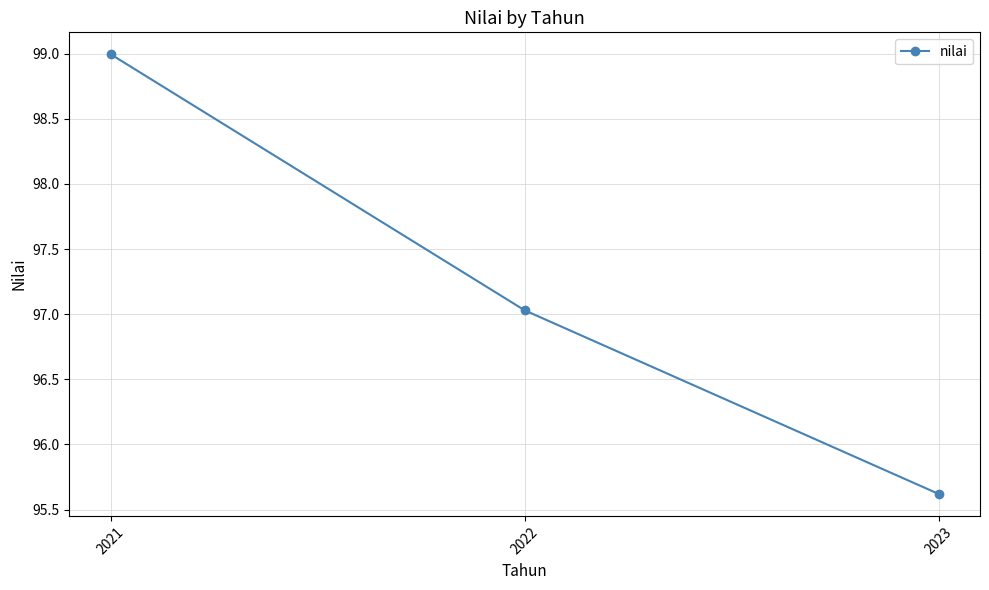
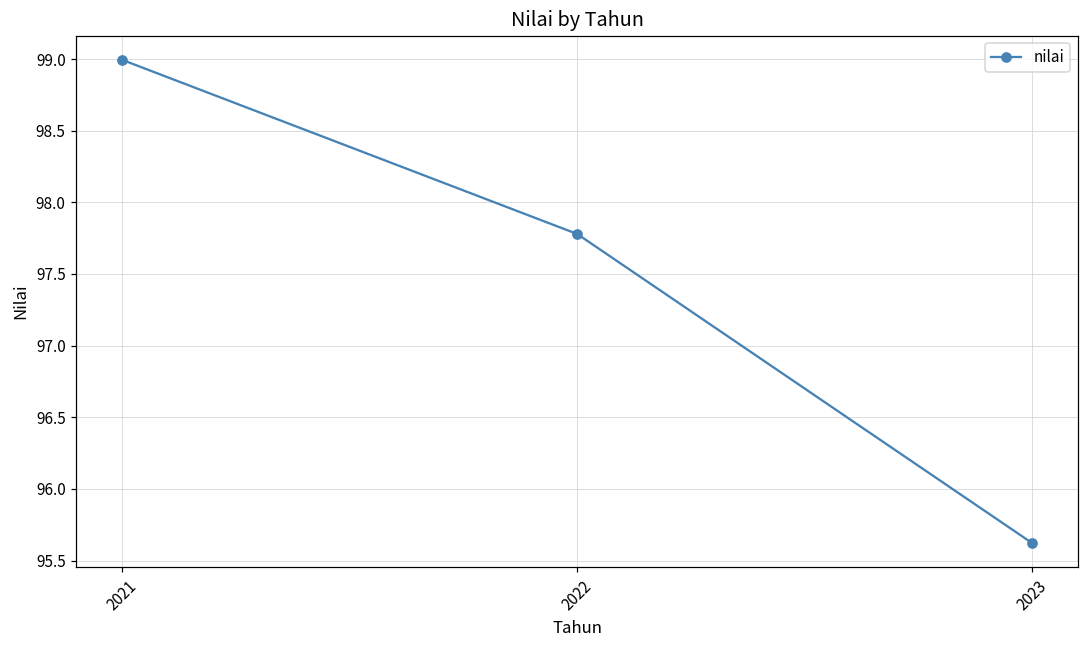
2022: 97.03 -> 97.78
